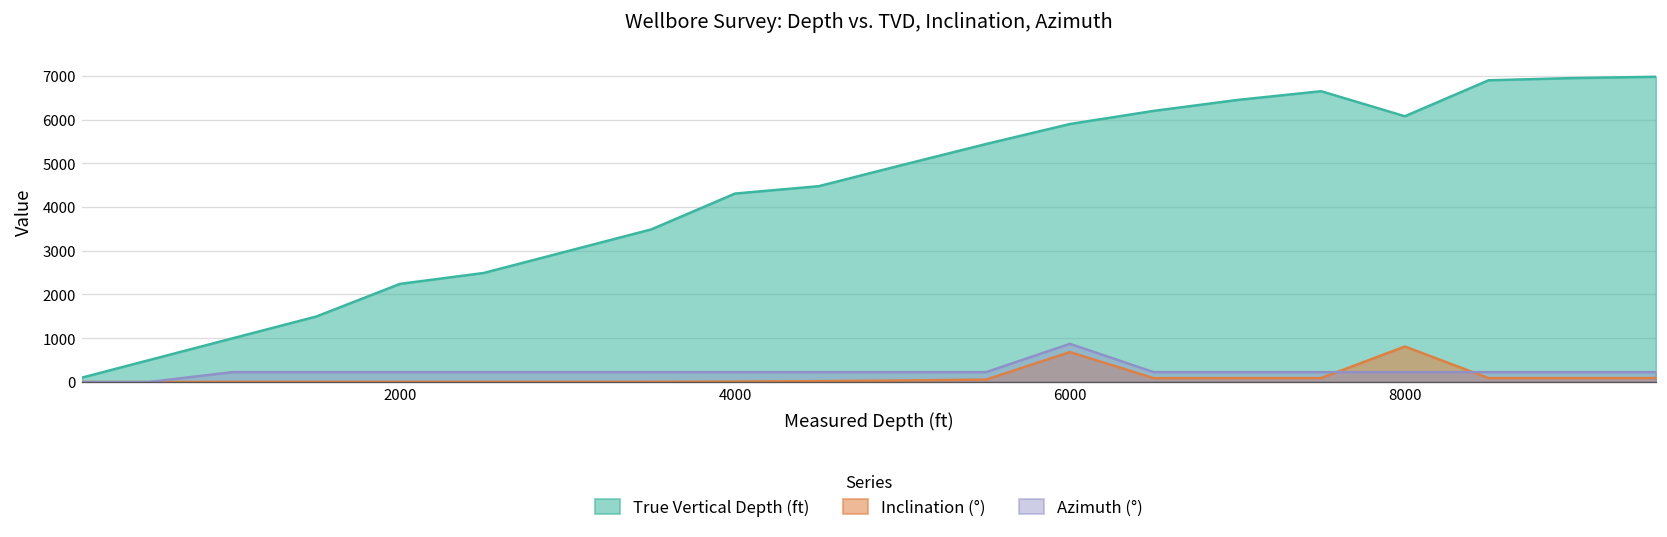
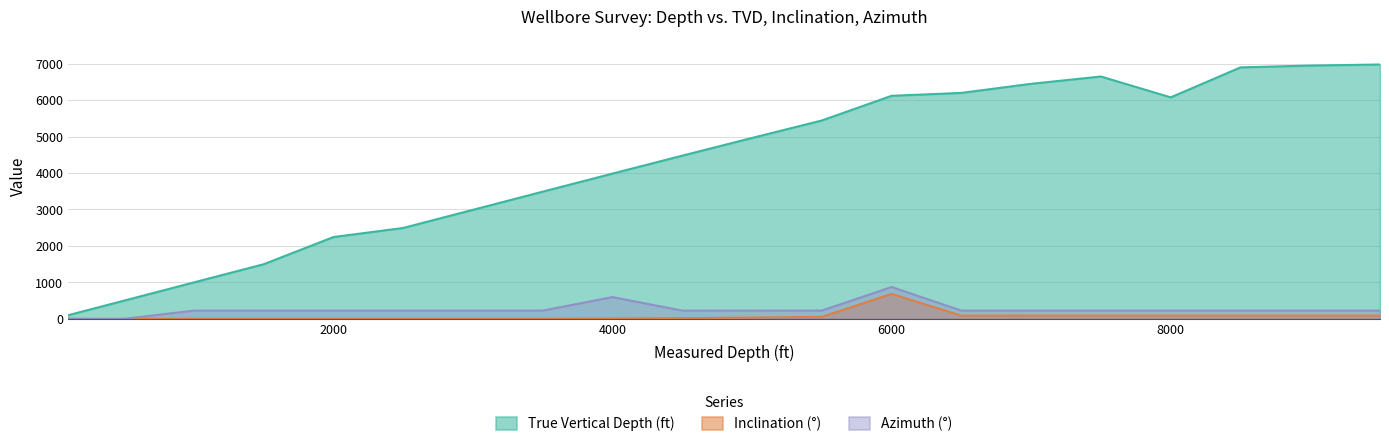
True Vertical Depth (ft), 4000: 4300 -> 4000
Azimuth (°), 4000: 200 -> 600
True Vertical Depth (ft), 6000: 5900 -> 6100
Inclination (°), 8000: 800 -> 100
